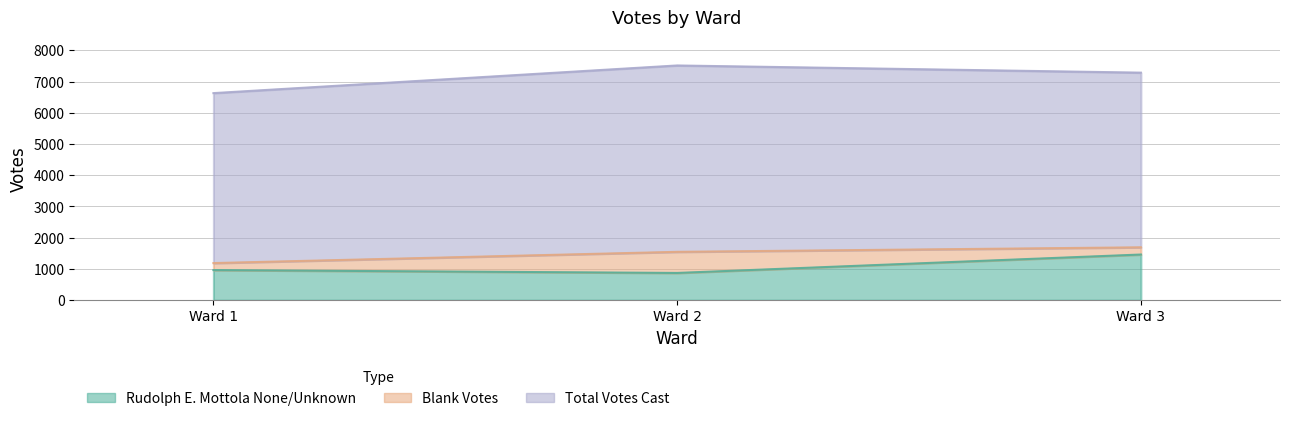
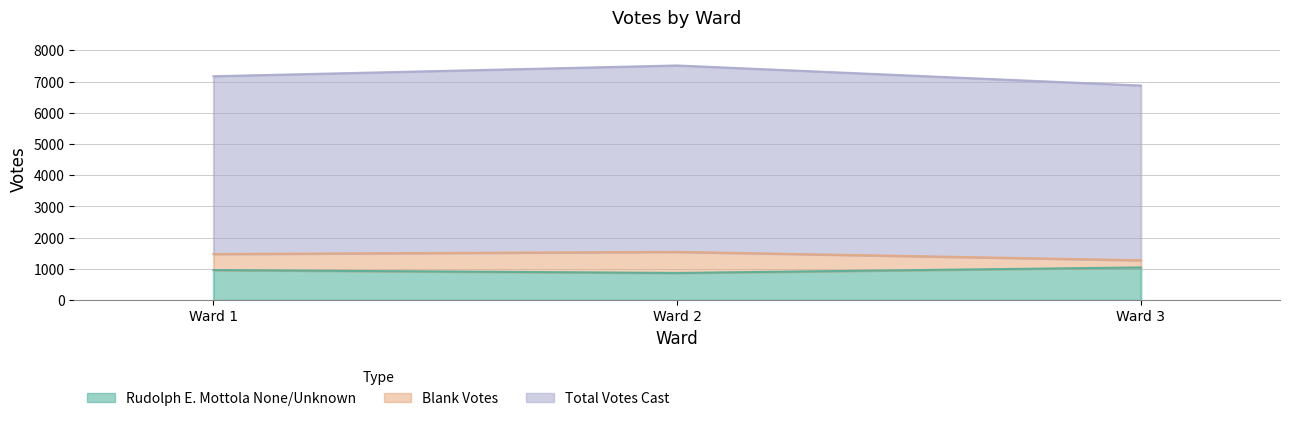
Blank Votes, Ward 1: 200 -> 500
Total Votes Cast, Ward 1: 5400 -> 5700
Rudolph E. Mottola None/Unknown, Ward 3: 1500 -> 1000
